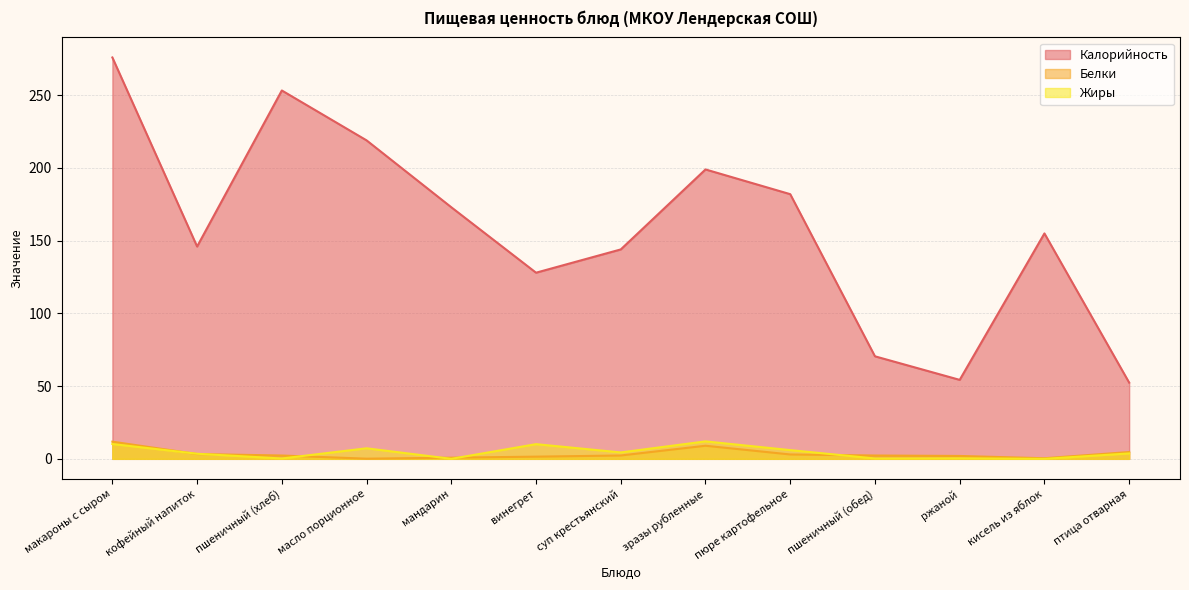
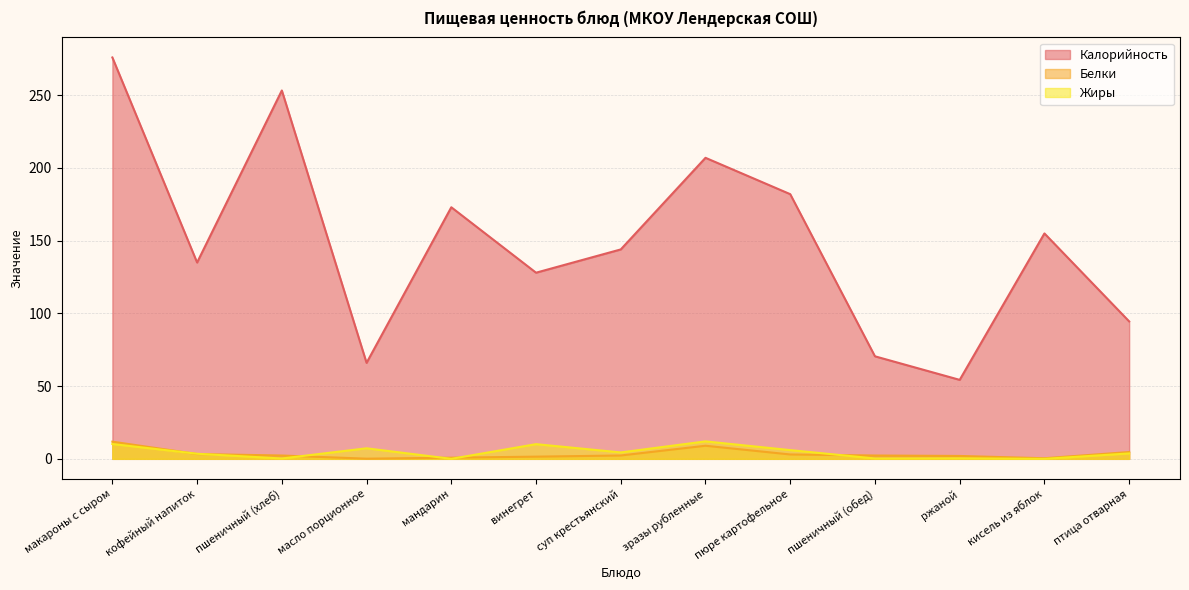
Калорийность, кофейный напиток: 146 -> 135
Калорийность, масло порционное: 219 -> 66
Калорийность, зразы рубленные: 199 -> 207
Калорийность, птица отварная: 52 -> 95
